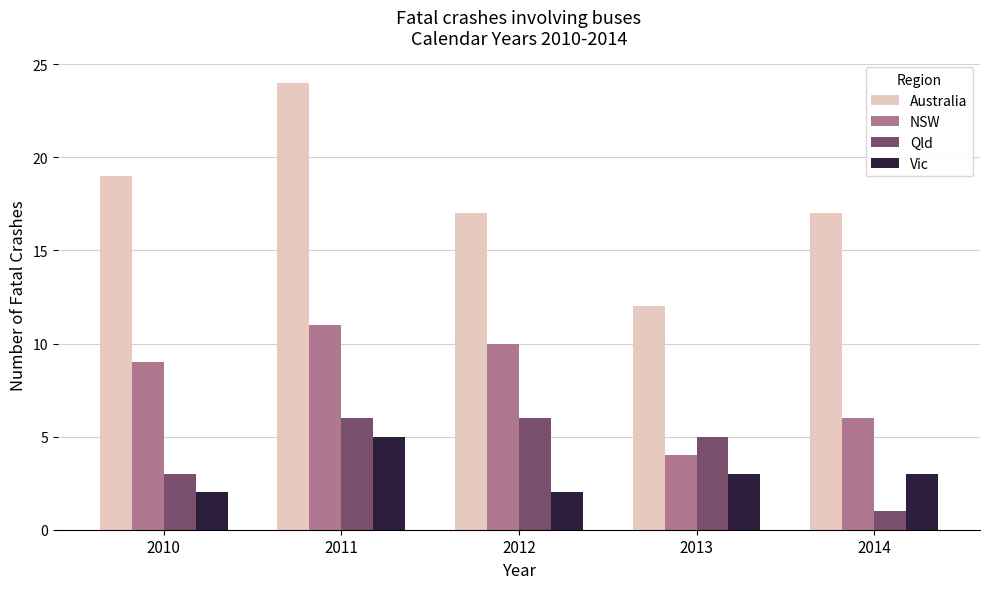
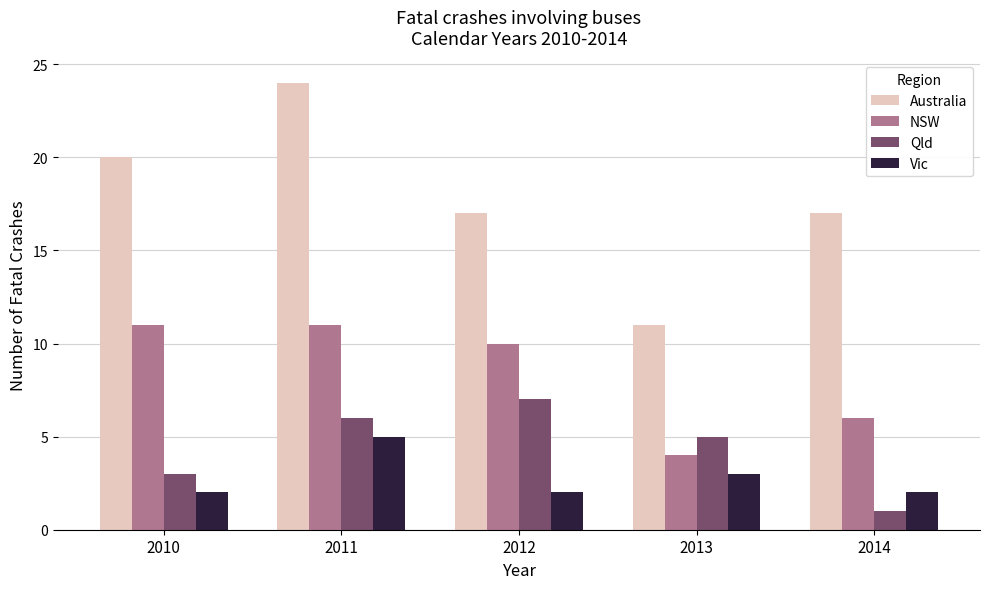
Australia, 2010: 19 -> 20
NSW, 2010: 9 -> 11
Qld, 2012: 6 -> 7
Australia, 2013: 12 -> 11
Vic, 2014: 3 -> 2
